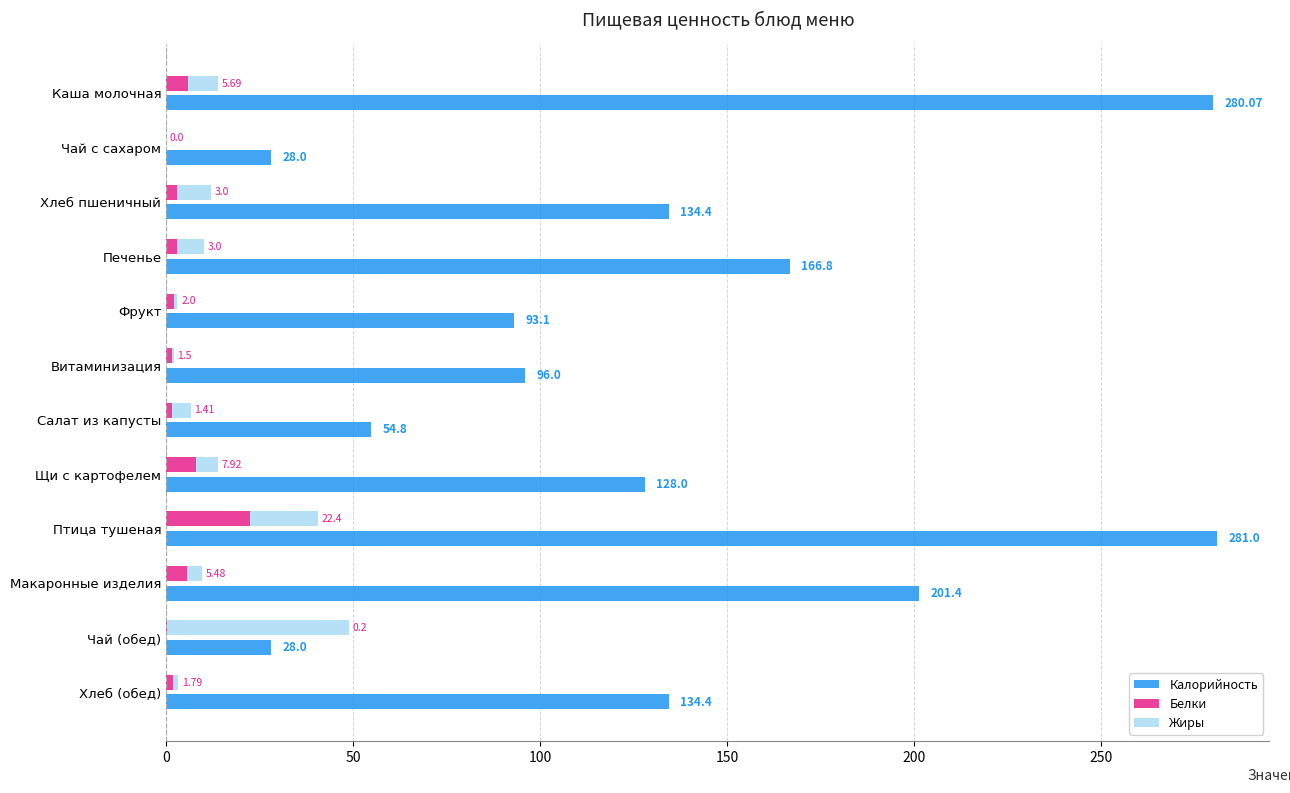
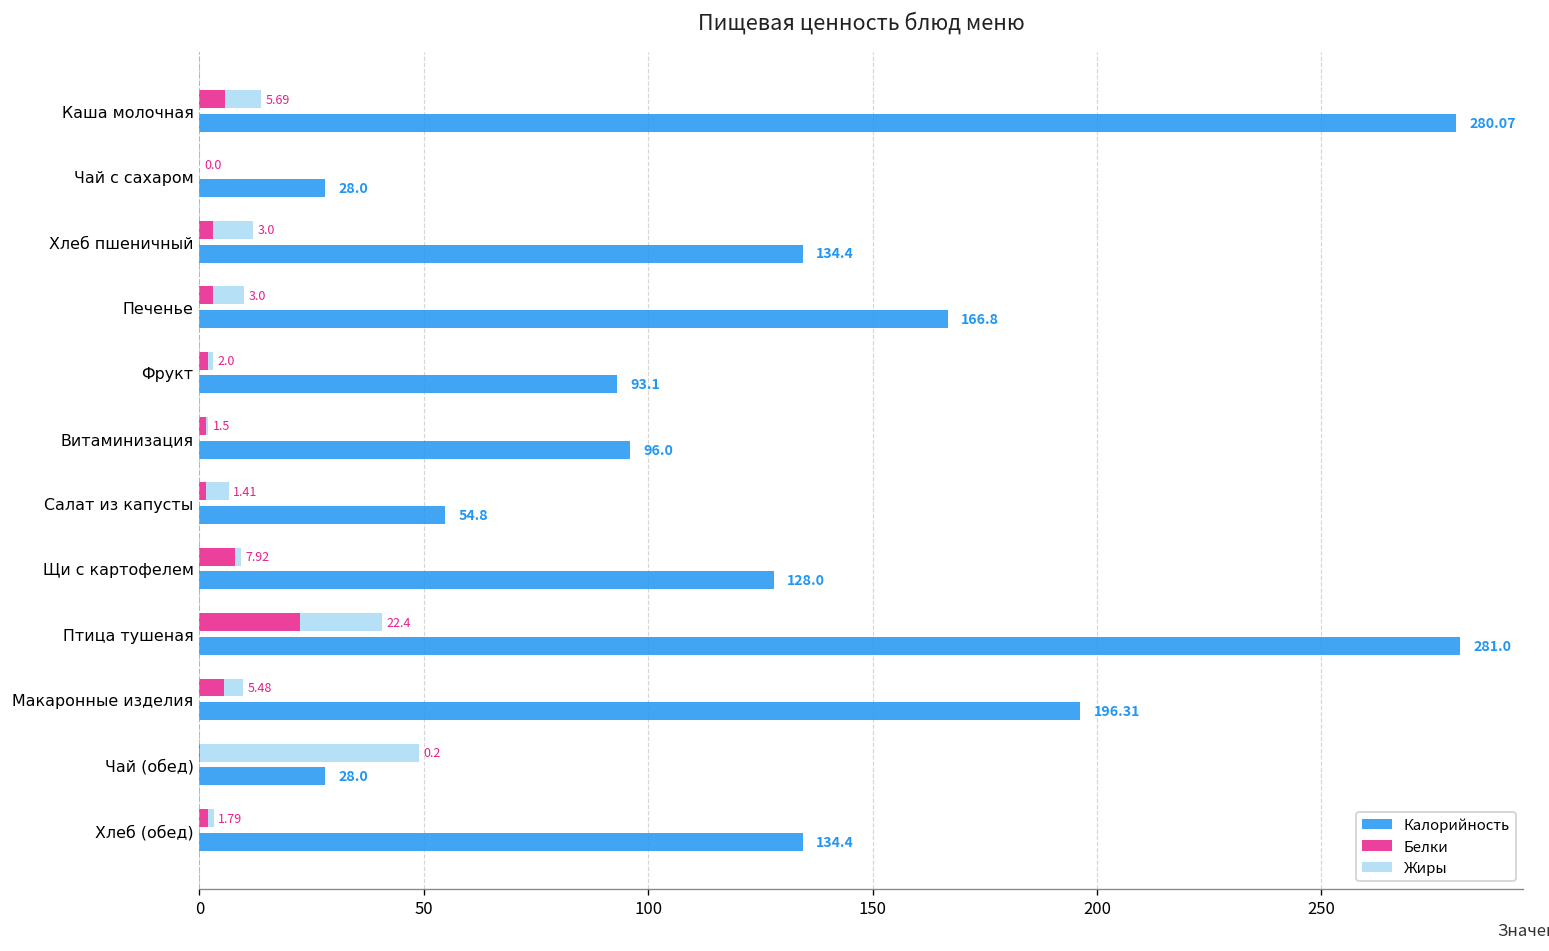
Жиры, Щи с картофелем: 6 -> 1
Калорийность, Макаронные изделия: 201.4 -> 196.31
